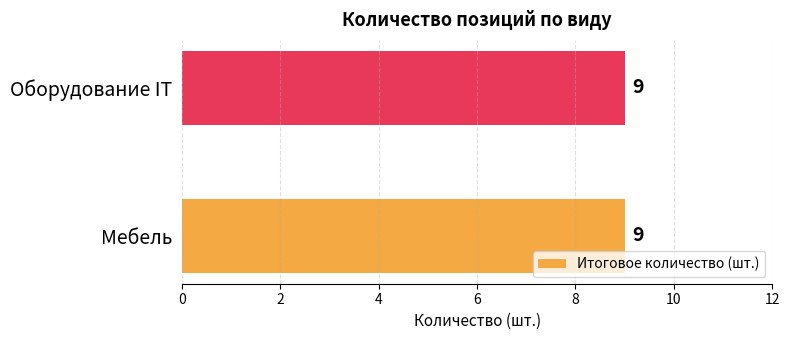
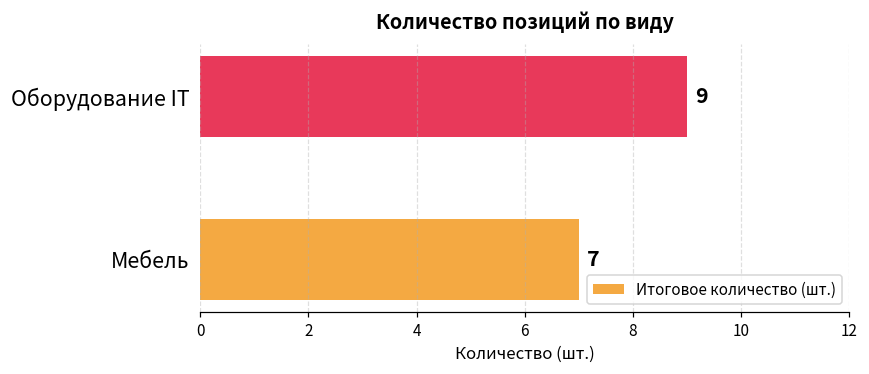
Мебель: 9 -> 7
